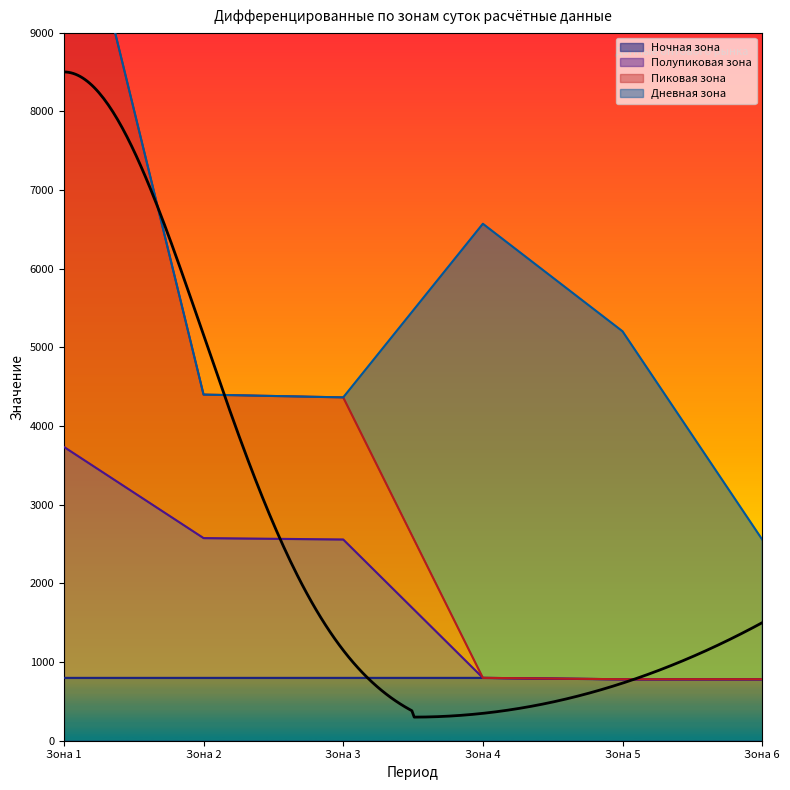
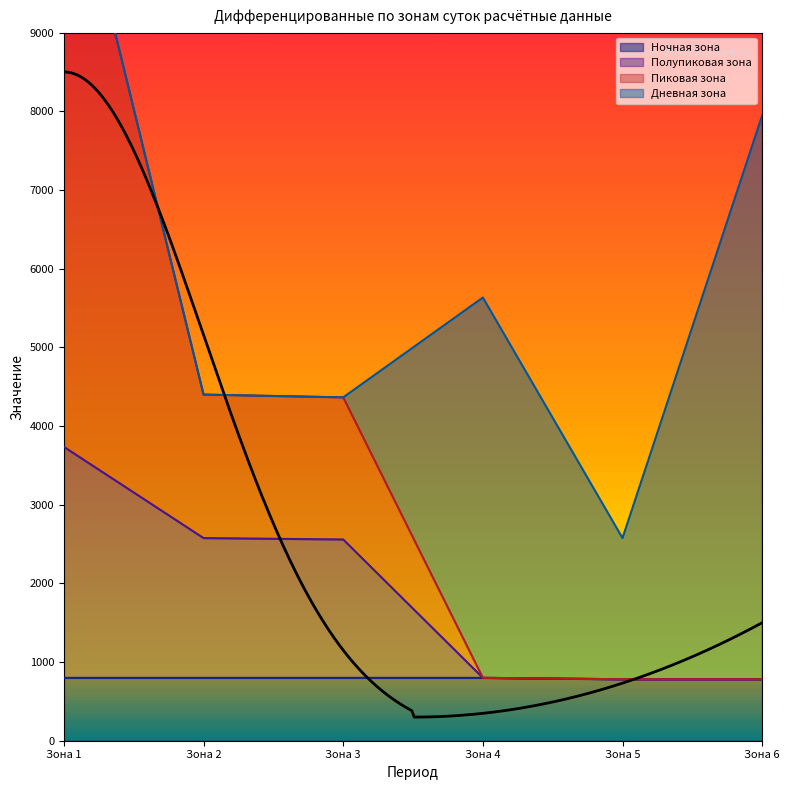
Дневная зона, Зона 4: 5800 -> 4800
Дневная зона, Зона 5: 4400 -> 1800
Дневная зона, Зона 6: 1800 -> 7200
